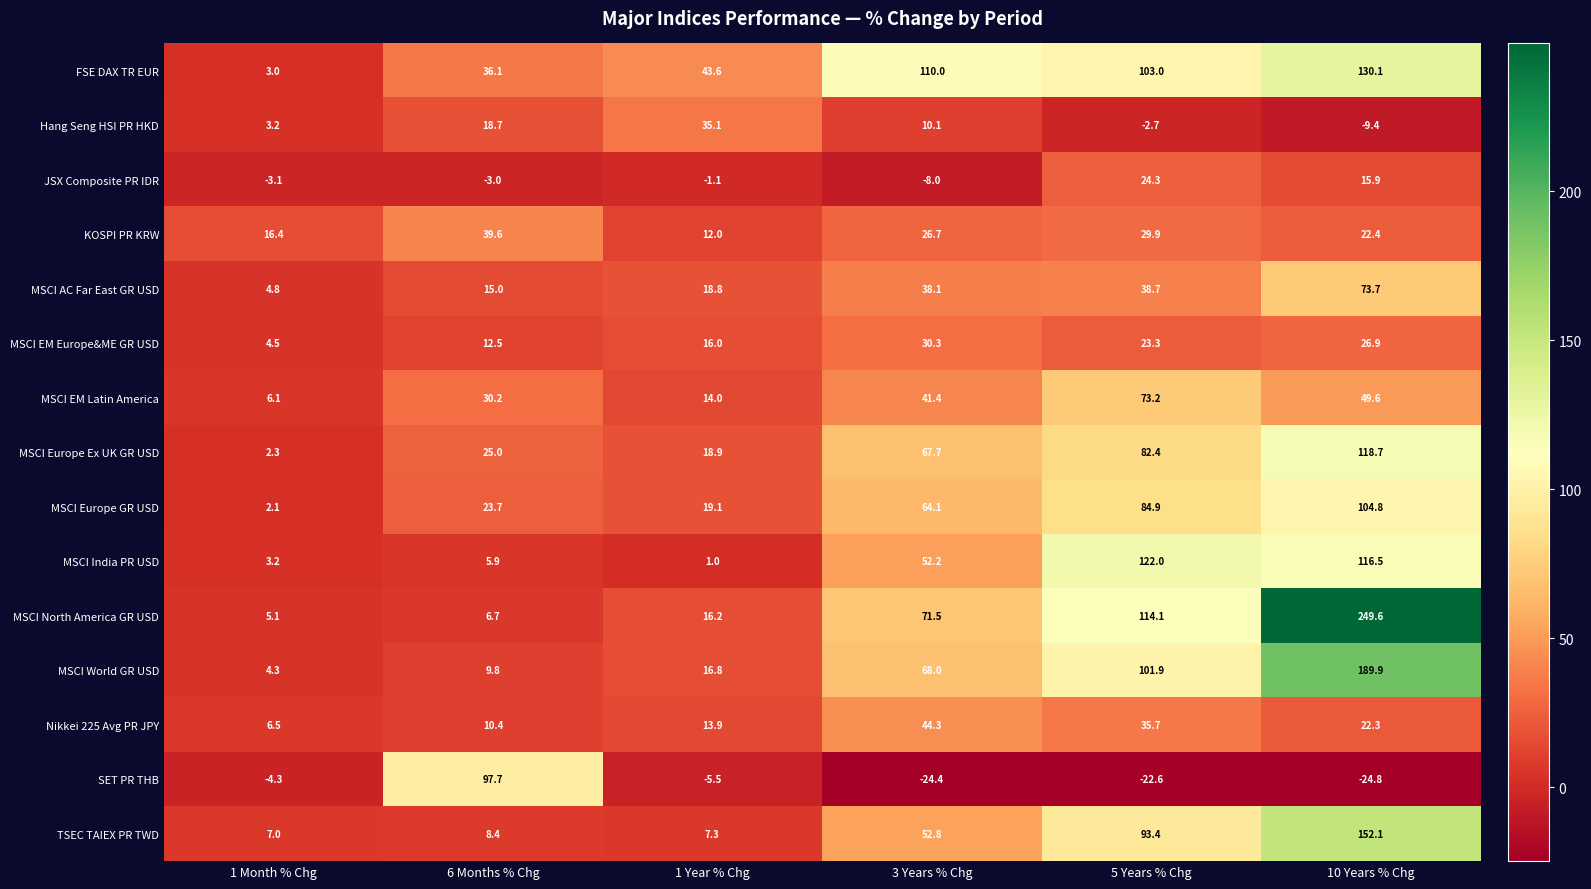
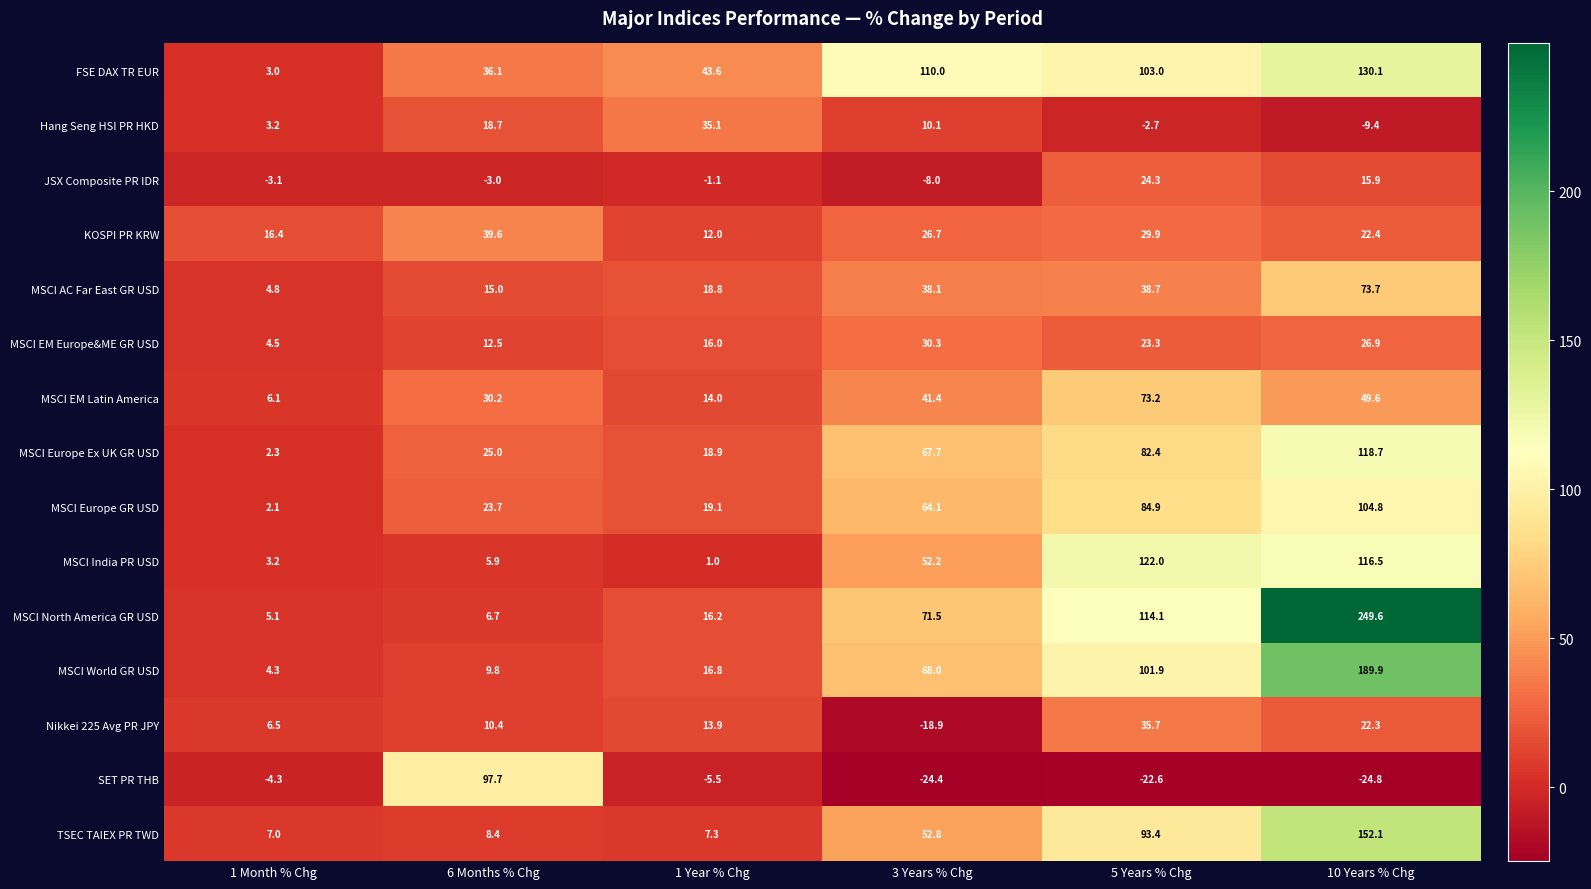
Nikkei 225 Avg PR JPY, 3 Years % Chg: 44.3 -> -18.9
